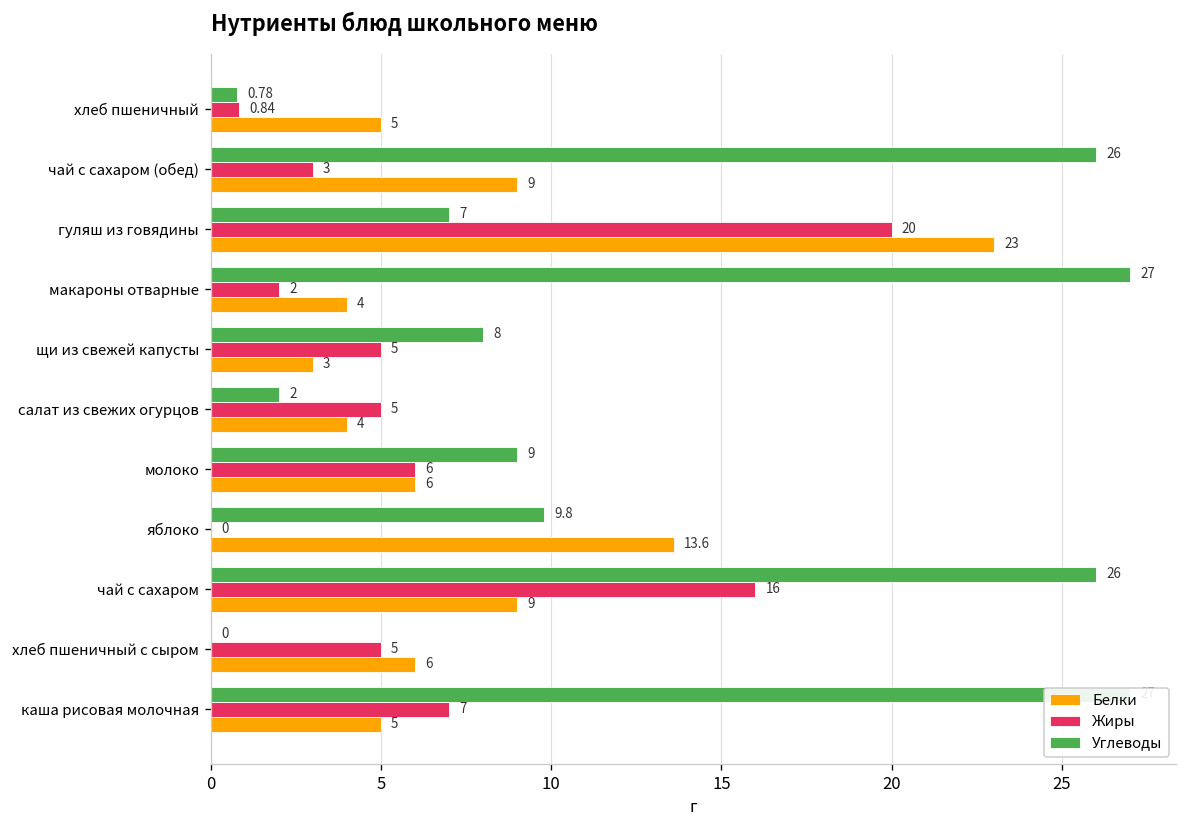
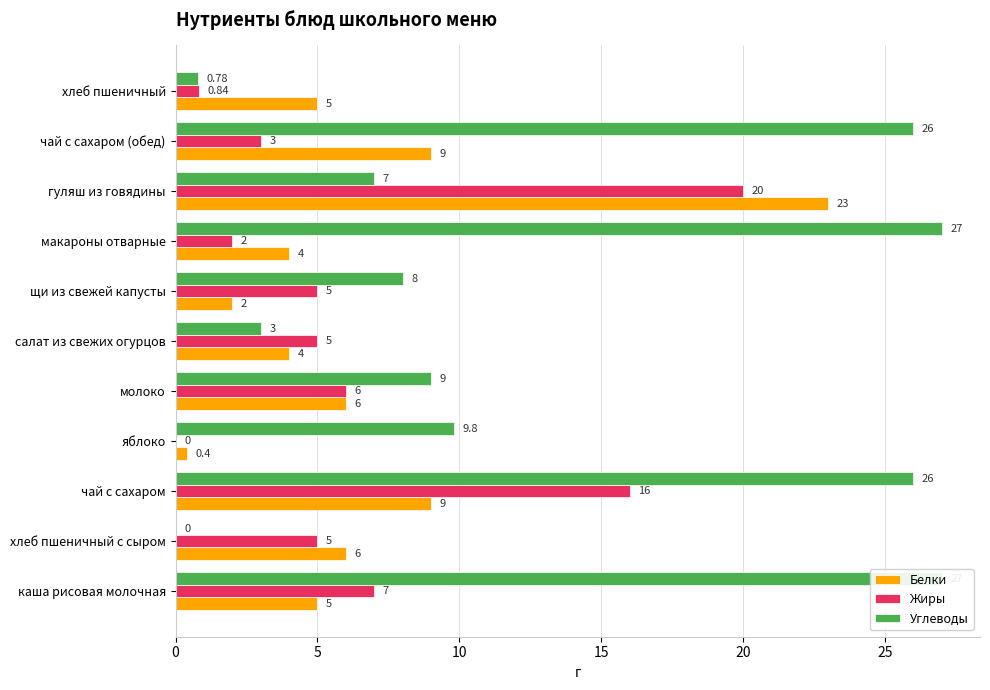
Белки, щи из свежей капусты: 3 -> 2
Углеводы, салат из свежих огурцов: 2 -> 3
Белки, яблоко: 13.6 -> 0.4
